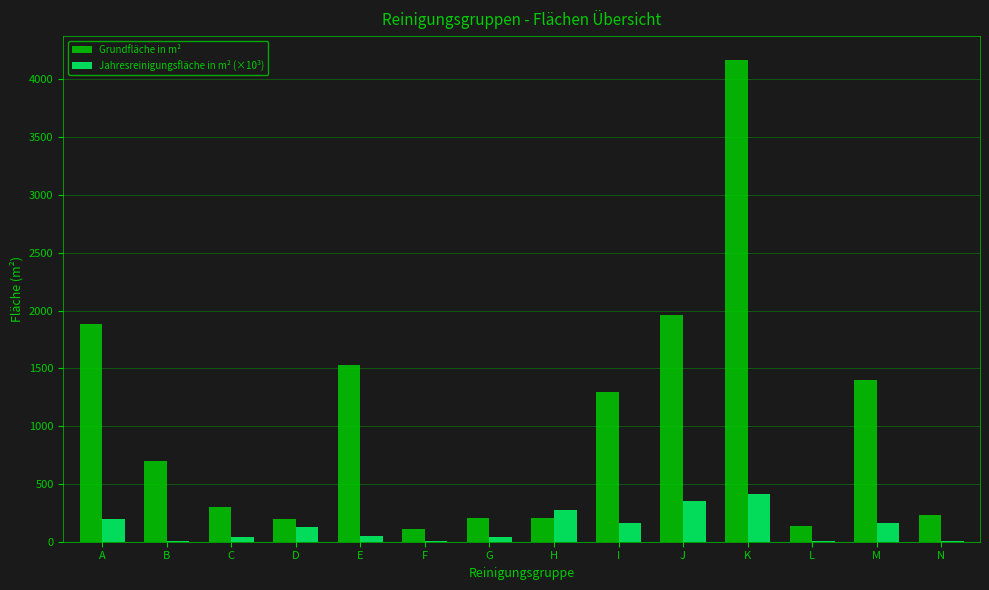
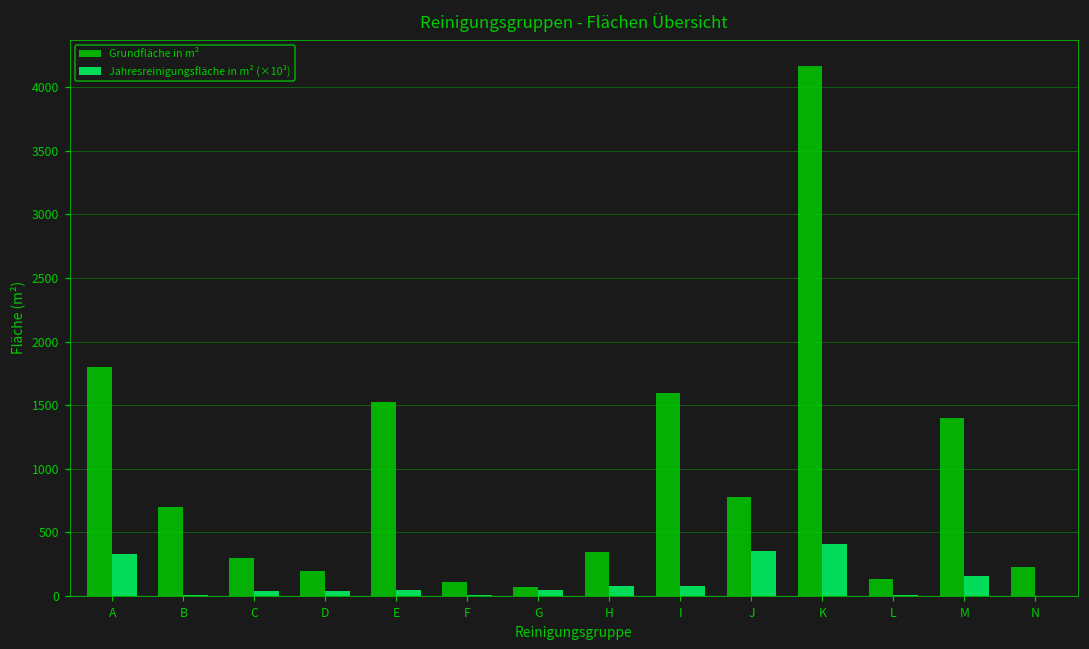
Grundfläche in m², A: 1880 -> 1800
Jahresreinigungsfläche in m² (×10³), A: 200 -> 330
Jahresreinigungsfläche in m² (×10³), D: 120 -> 40
Grundfläche in m², G: 200 -> 70
Grundfläche in m², H: 200 -> 350
Jahresreinigungsfläche in m² (×10³), H: 280 -> 80
Grundfläche in m², I: 1300 -> 1600
Jahresreinigungsfläche in m² (×10³), I: 160 -> 80
Grundfläche in m², J: 1960 -> 780
